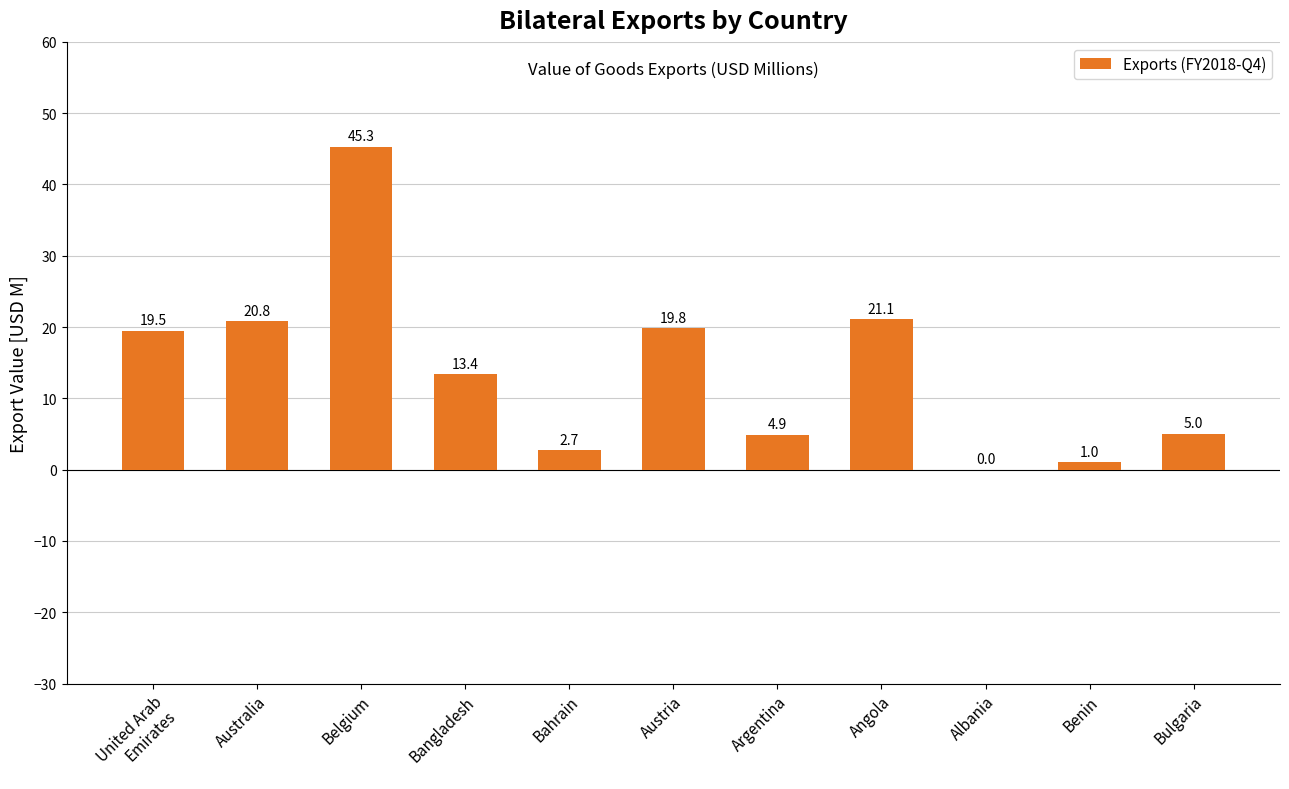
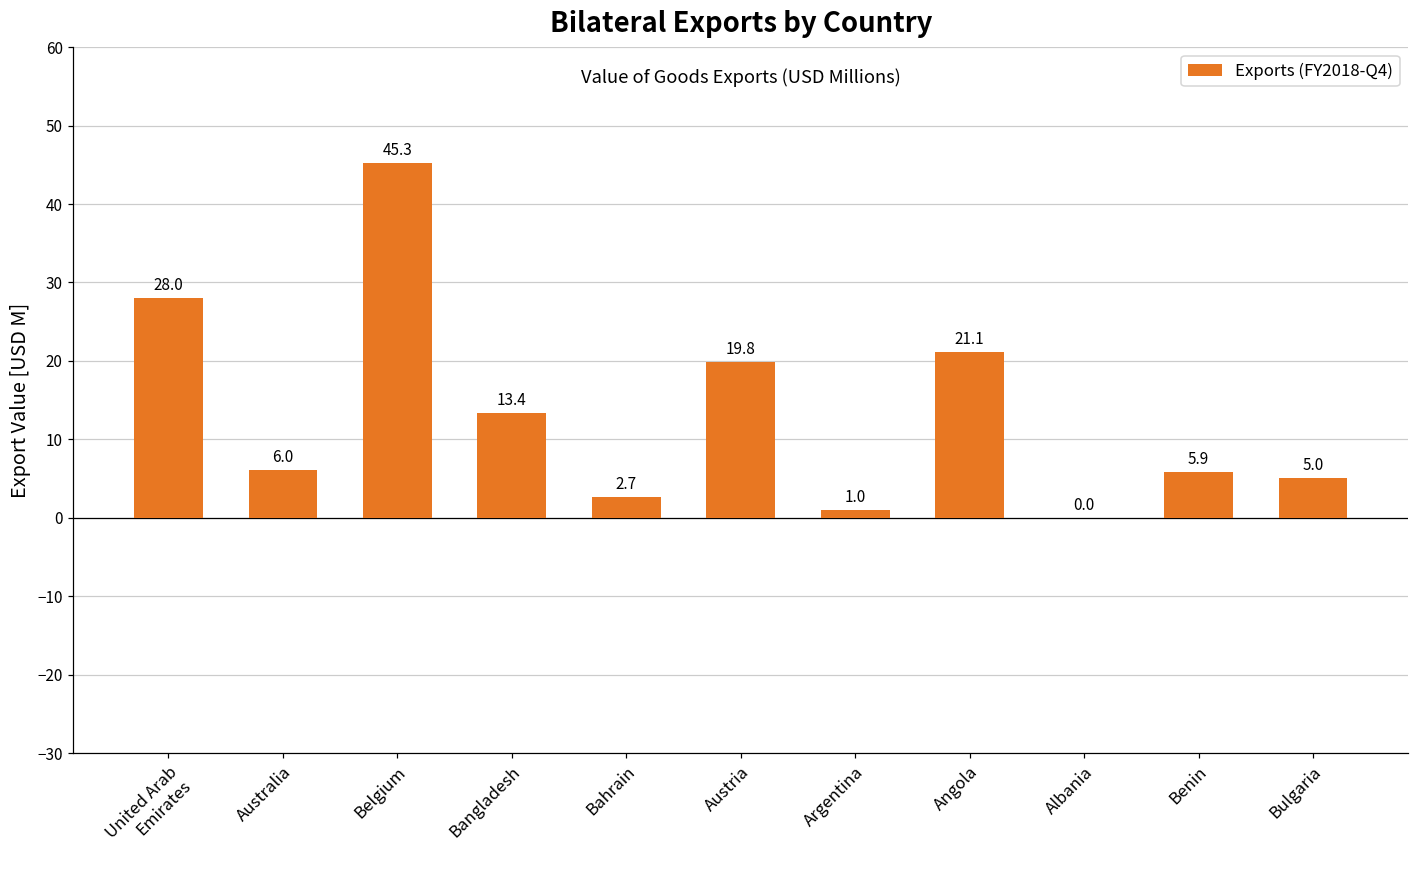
United Arab Emirates: 19.5 -> 28.0
Australia: 20.8 -> 6.0
Argentina: 4.9 -> 1.0
Benin: 1.0 -> 5.9
